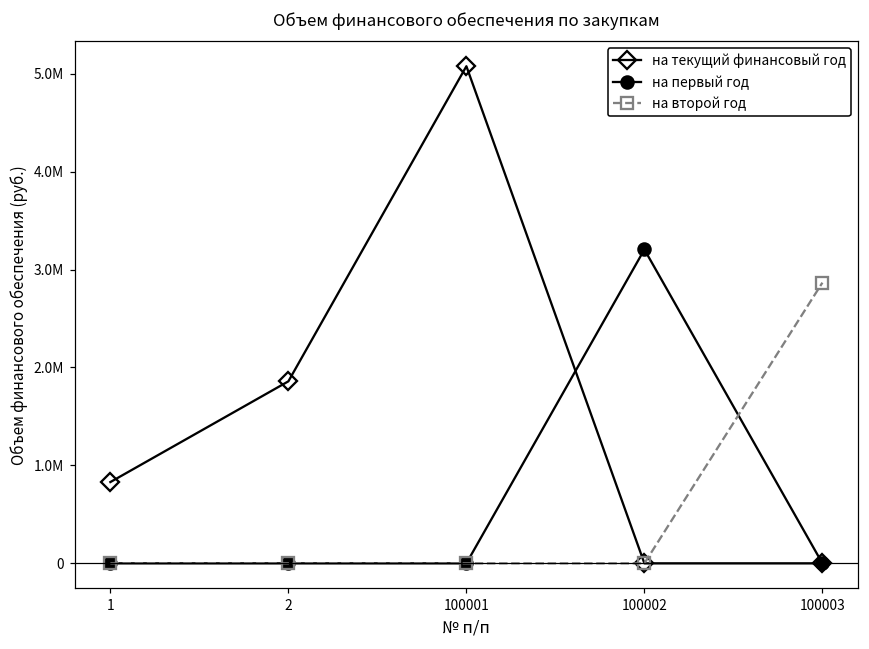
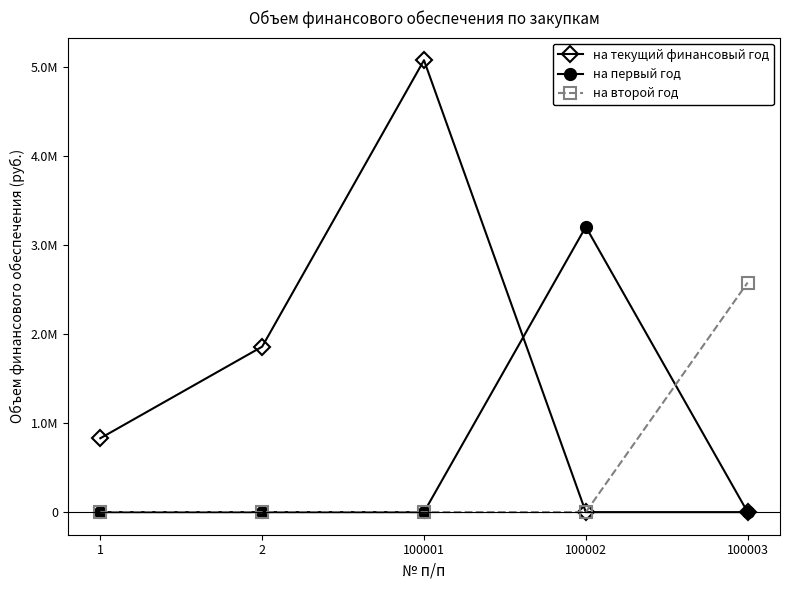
на второй год, 100003: 2900000 -> 2600000
